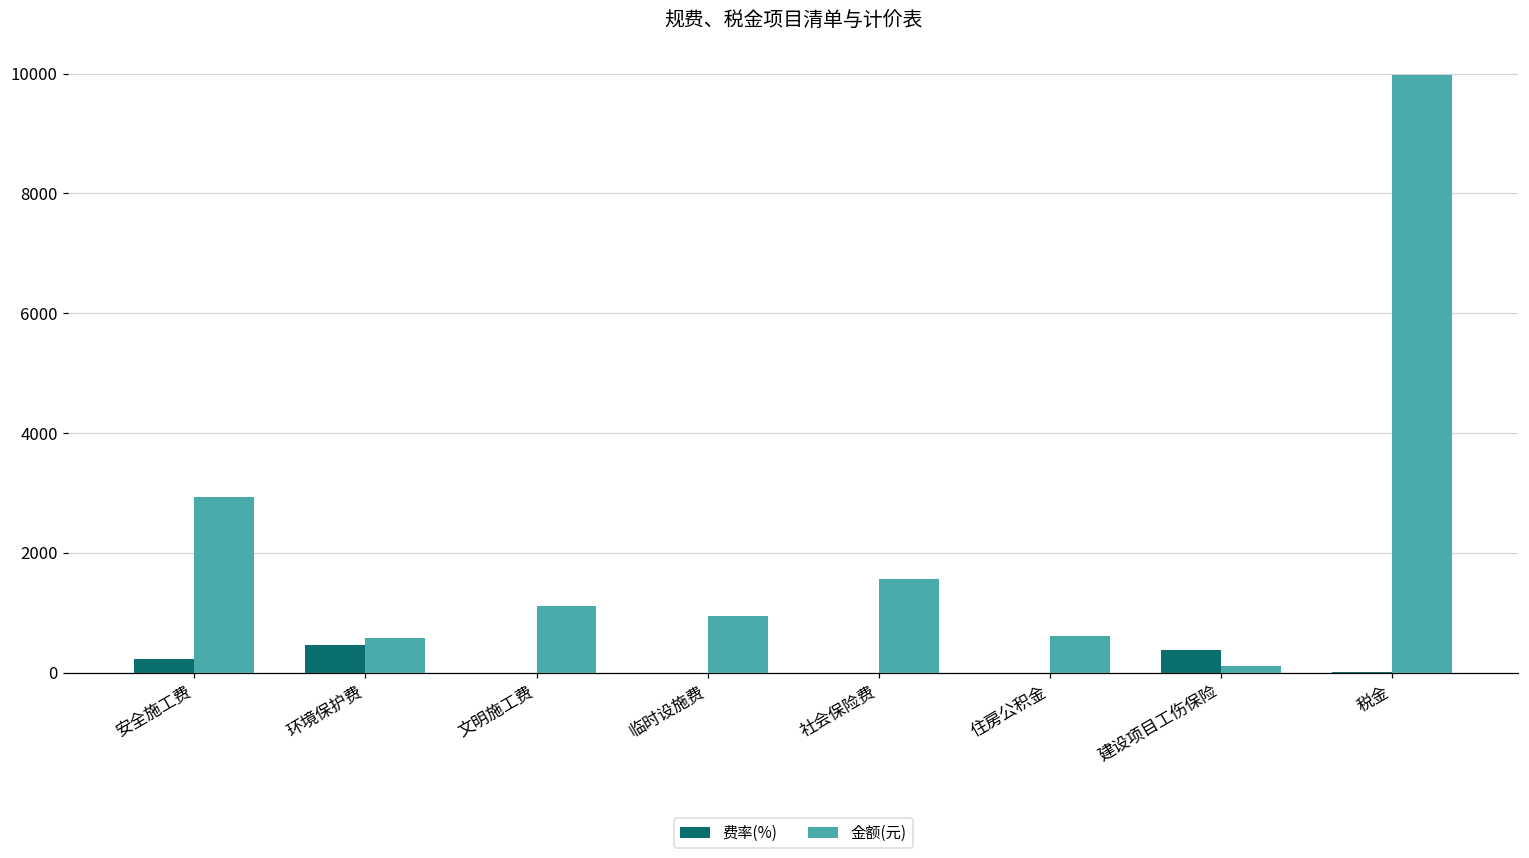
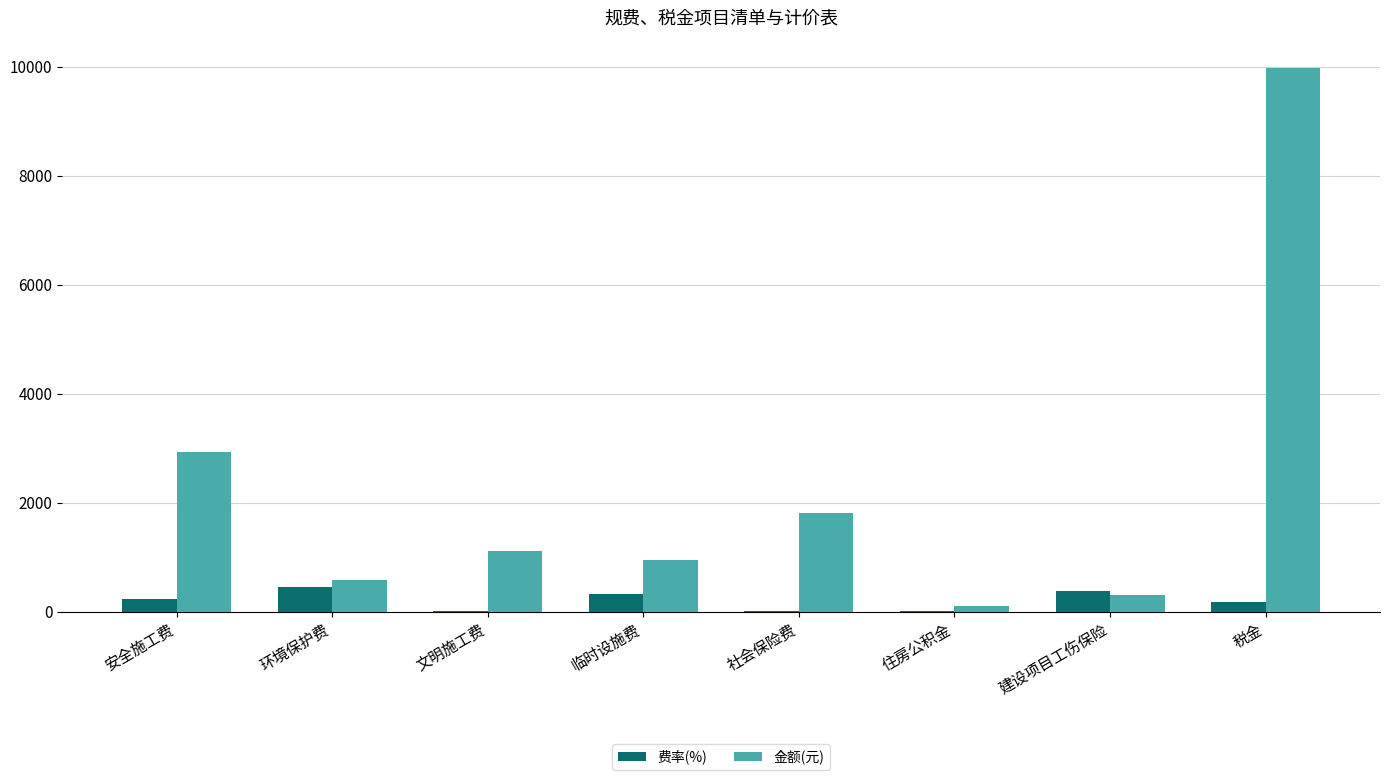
费率(%), 临时设施费: 0 -> 300
金额(元), 社会保险费: 1600 -> 1800
金额(元), 住房公积金: 600 -> 100
金额(元), 建设项目工伤保险: 100 -> 300
费率(%), 税金: 0 -> 200
